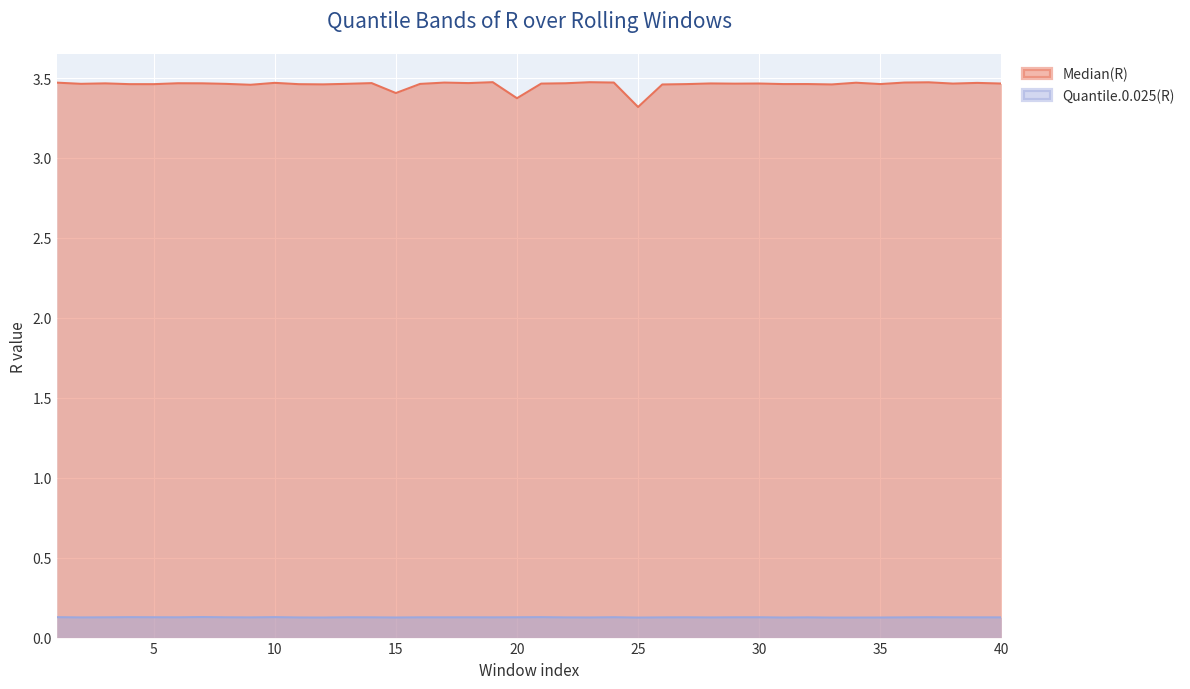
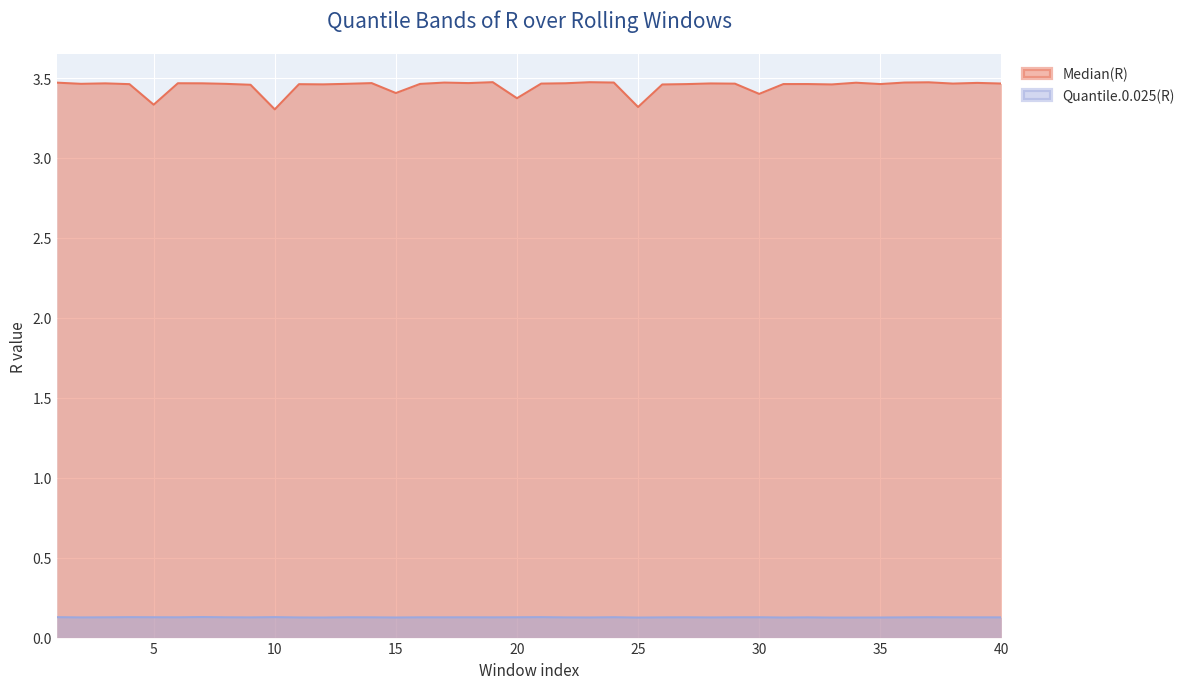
Median(R), 5: 3.46 -> 3.33
Median(R), 10: 3.47 -> 3.30
Median(R), 30: 3.47 -> 3.40
